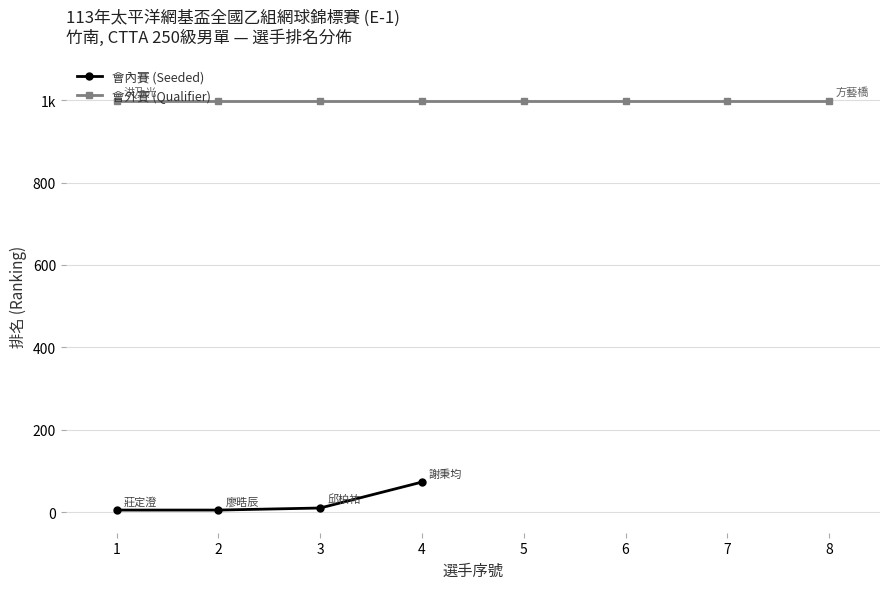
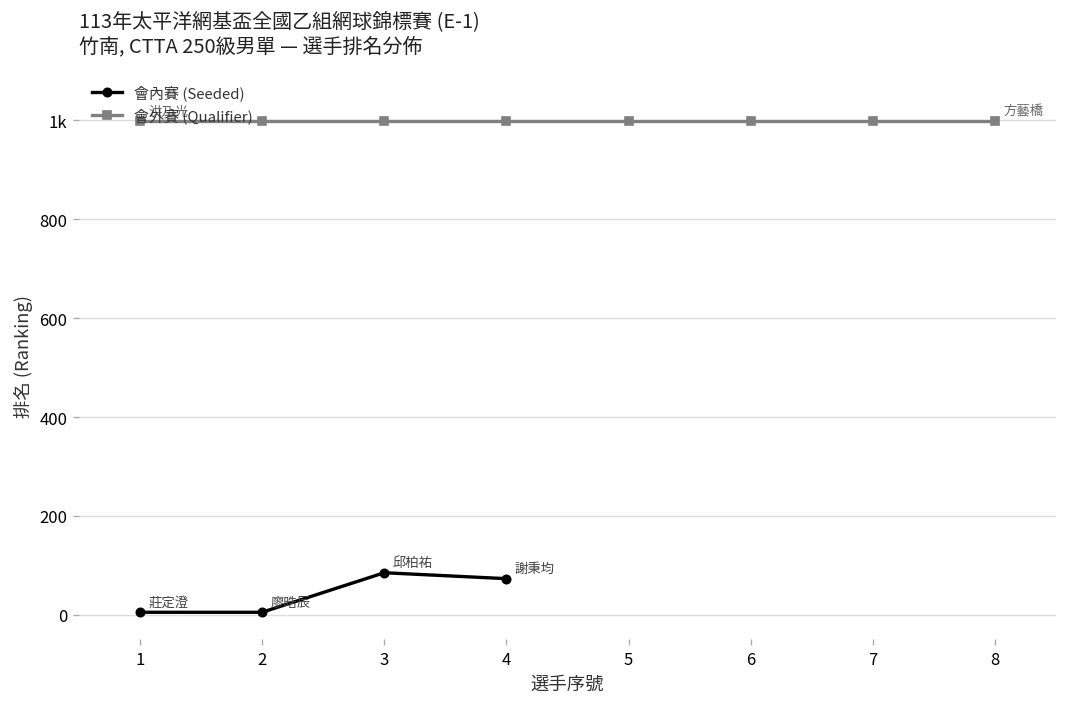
會內賽 (Seeded), 3: 10 -> 90
